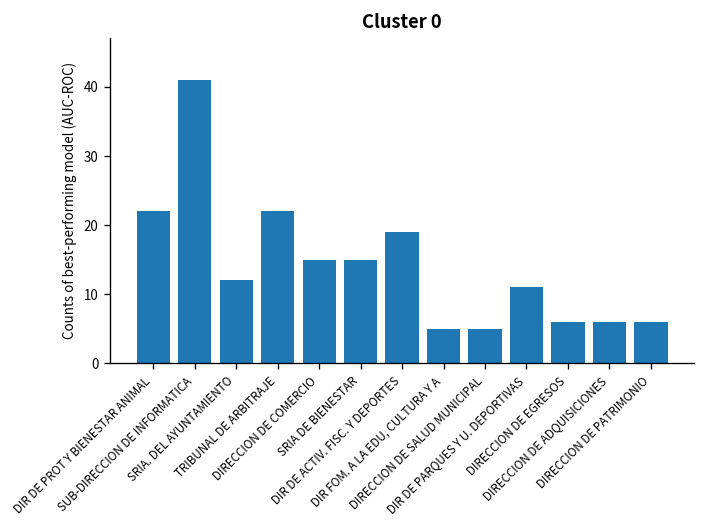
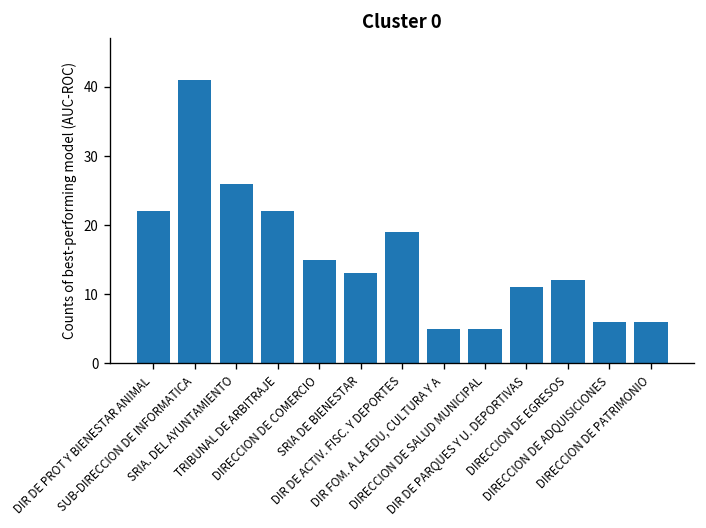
SRIA. DEL AYUNTAMIENTO: 12 -> 26
SRIA DE BIENESTAR: 15 -> 13
DIRECCION DE EGRESOS: 6 -> 12
